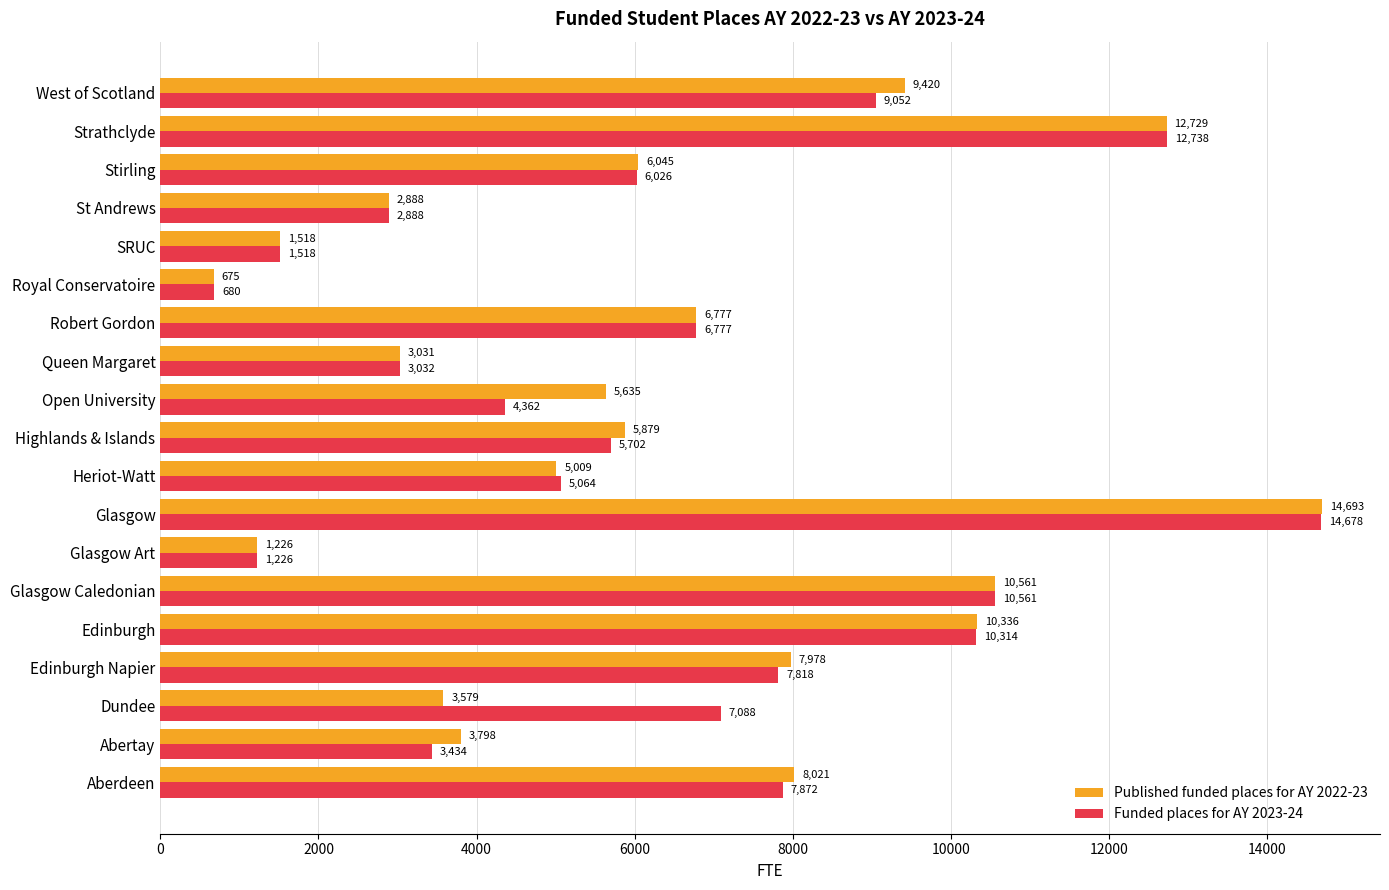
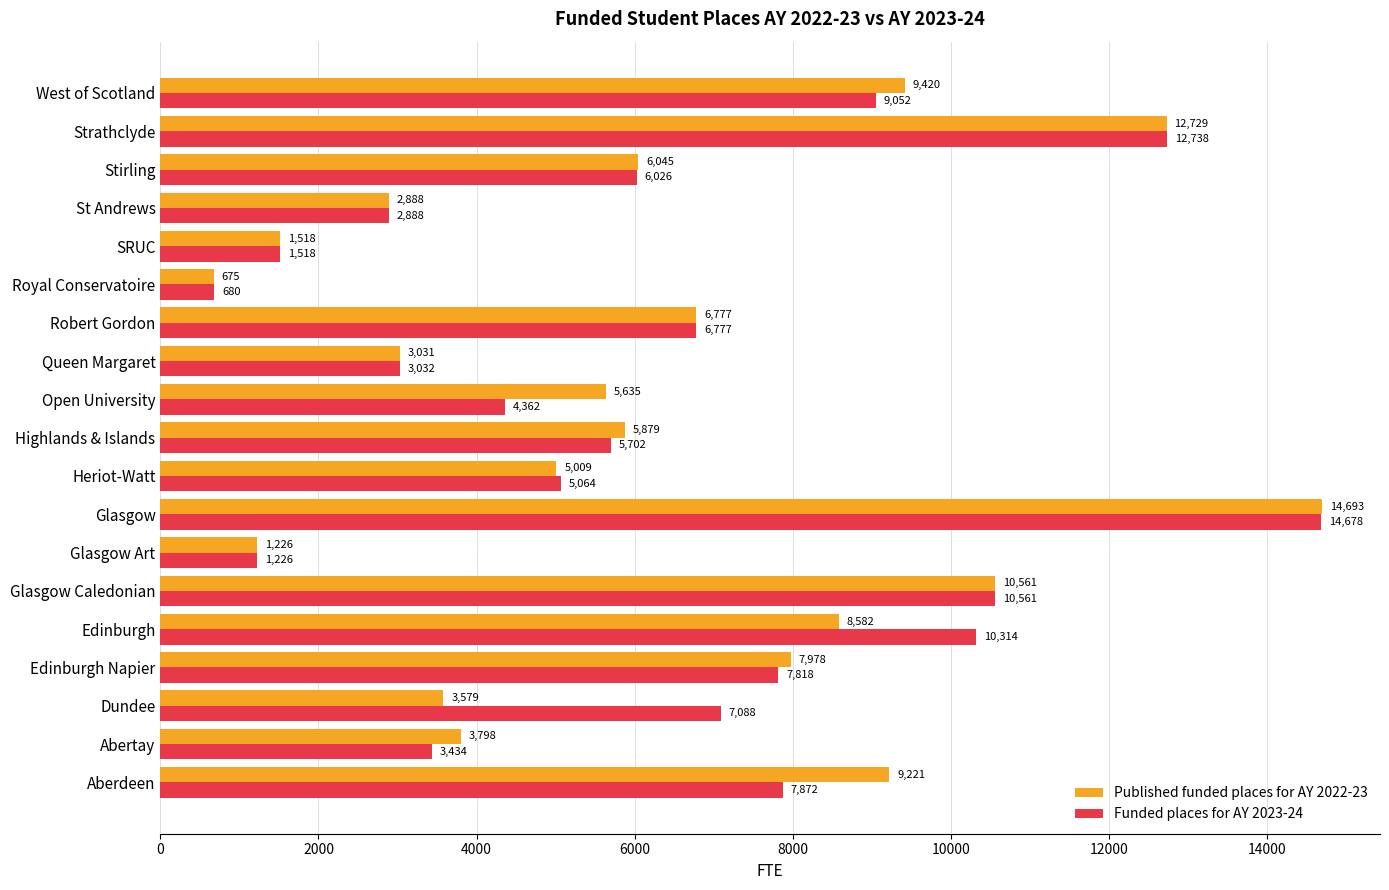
Published funded places for AY 2022-23, Edinburgh: 10,336 -> 8,582
Published funded places for AY 2022-23, Aberdeen: 8,021 -> 9,221
